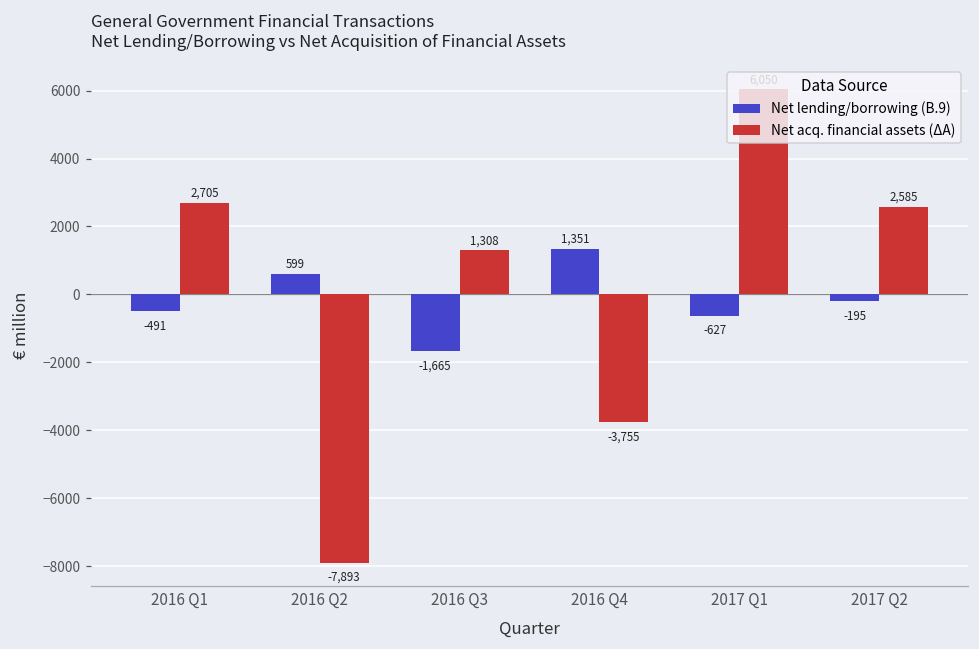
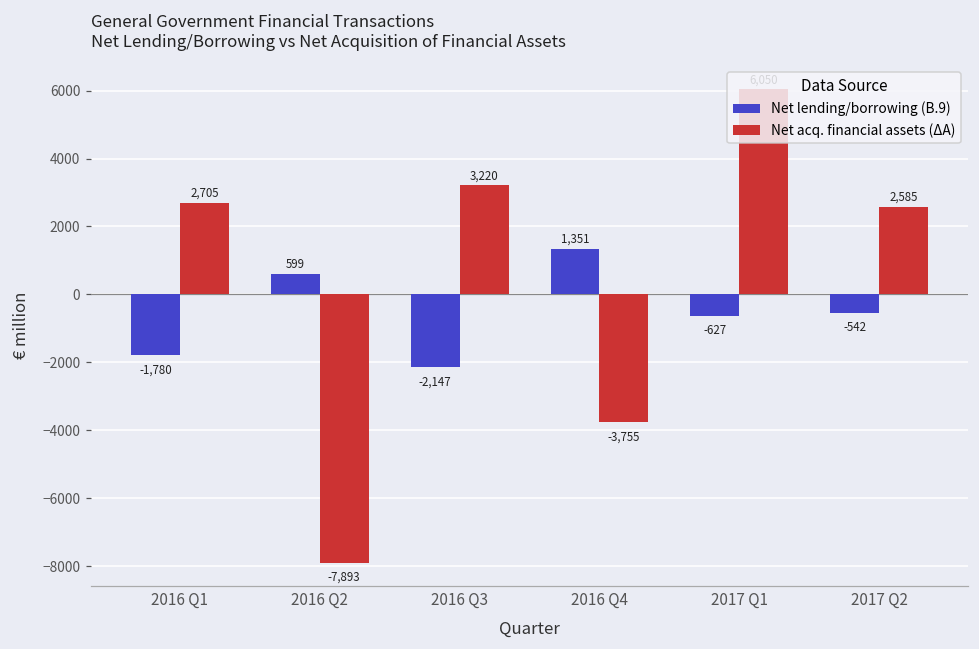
Net lending/borrowing (B.9), 2016 Q1: -491 -> -1,780
Net lending/borrowing (B.9), 2016 Q3: -1,665 -> -2,147
Net acq. financial assets (ΔA), 2016 Q3: 1,308 -> 3,220
Net lending/borrowing (B.9), 2017 Q2: -195 -> -542
